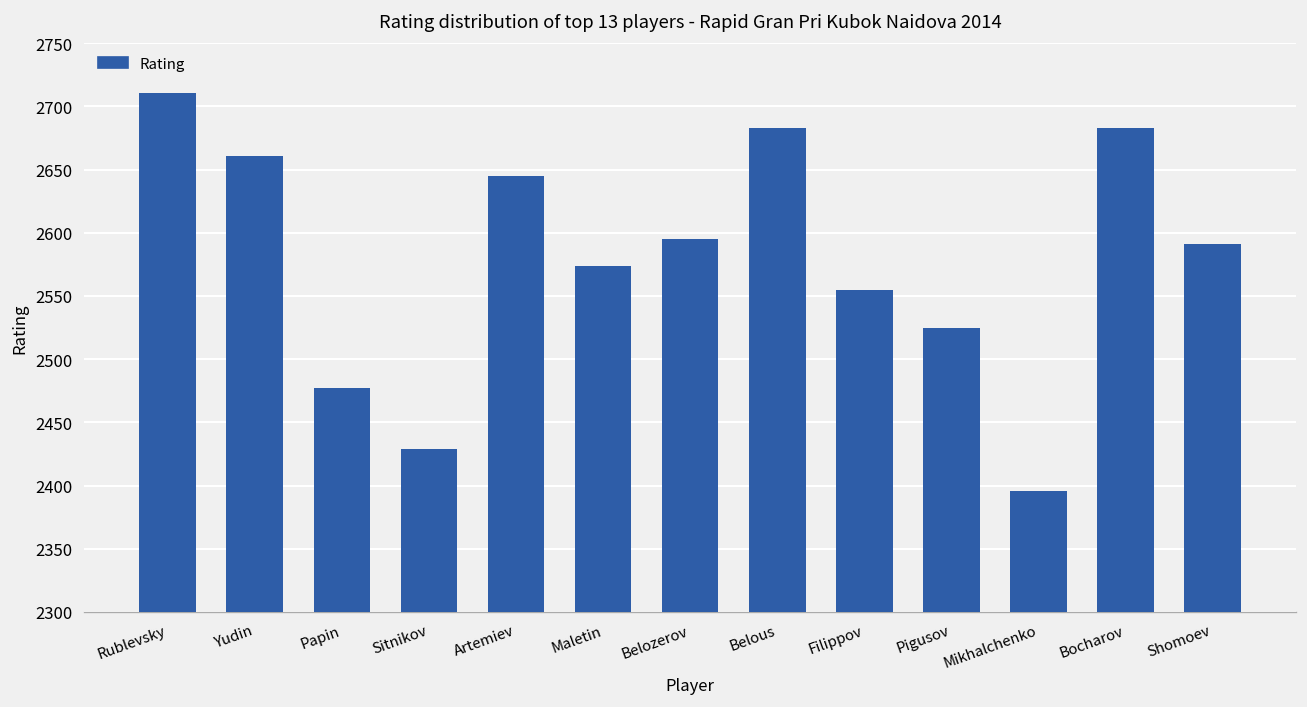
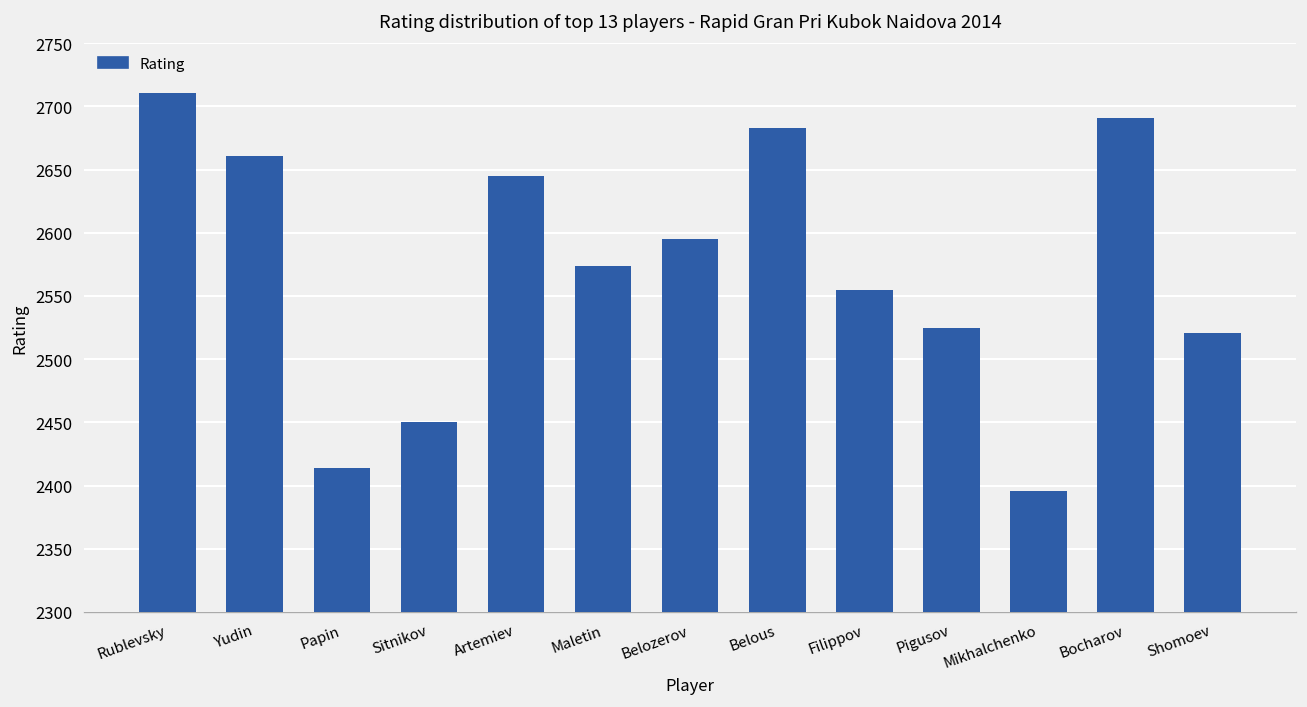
Papin: 2477 -> 2414
Sitnikov: 2429 -> 2450
Bocharov: 2683 -> 2691
Shomoev: 2591 -> 2521
